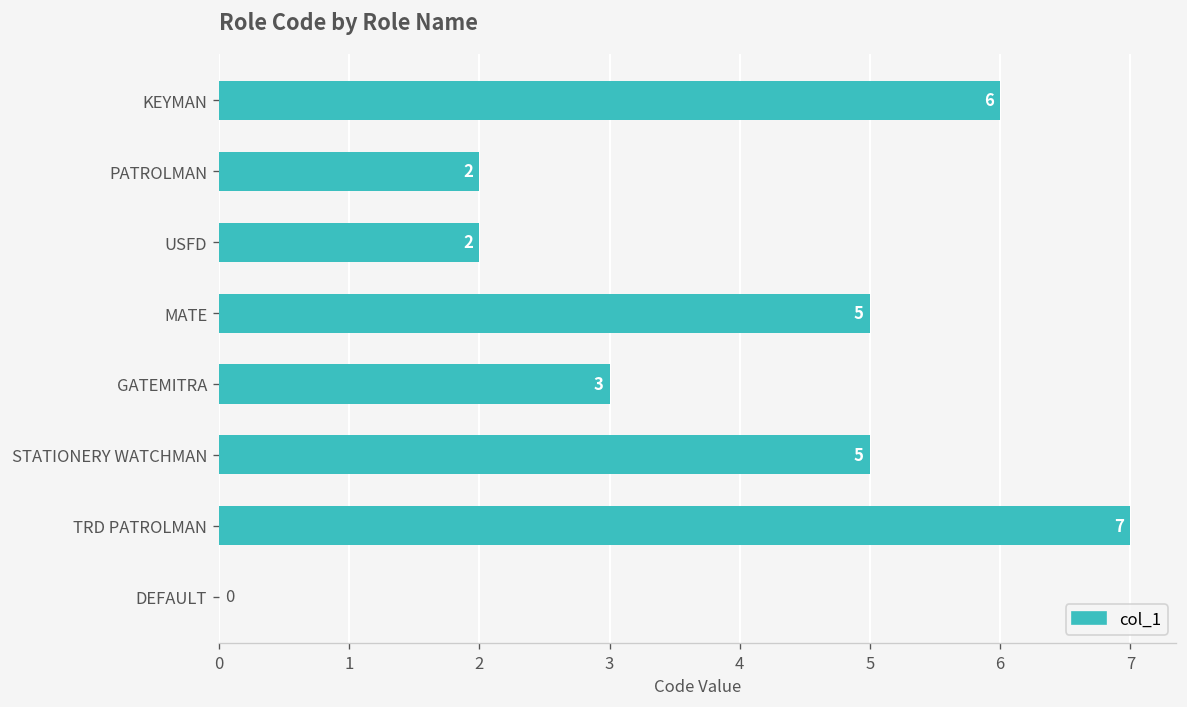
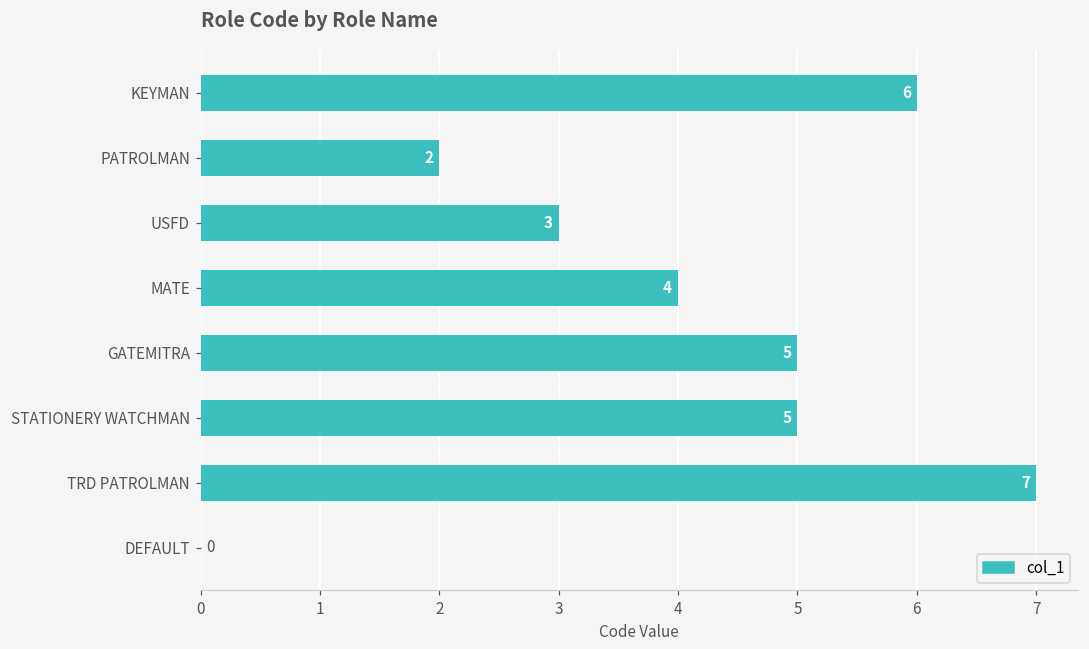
USFD: 2 -> 3
MATE: 5 -> 4
GATEMITRA: 3 -> 5
